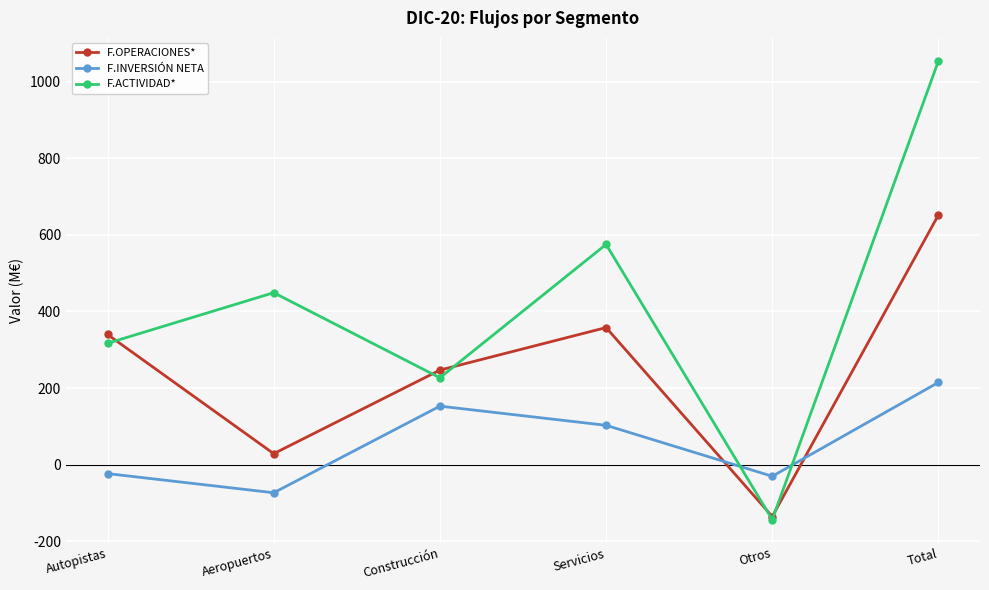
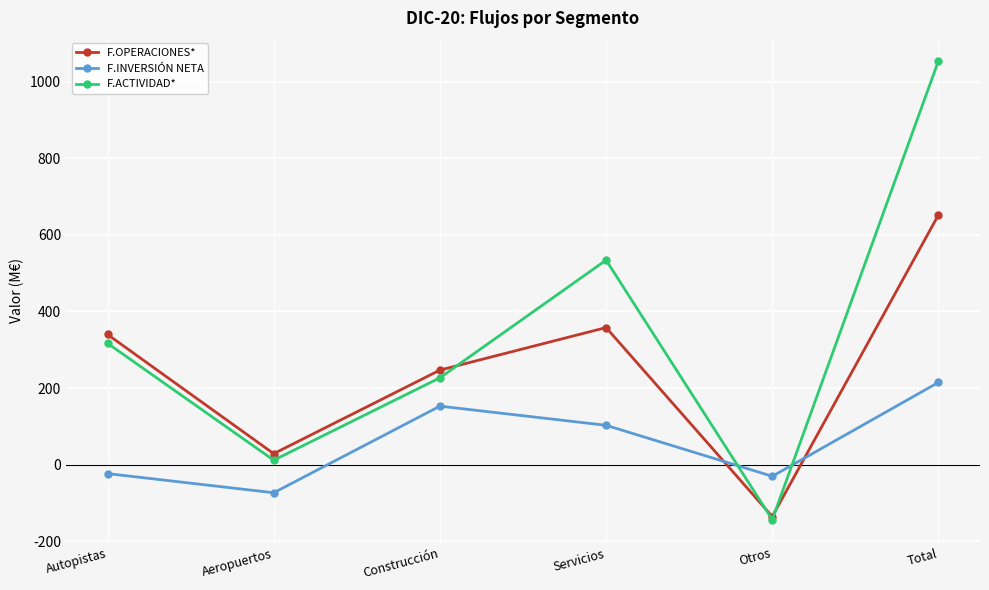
F.ACTIVIDAD*, Aeropuertos: 450 -> 10
F.ACTIVIDAD*, Servicios: 580 -> 530
